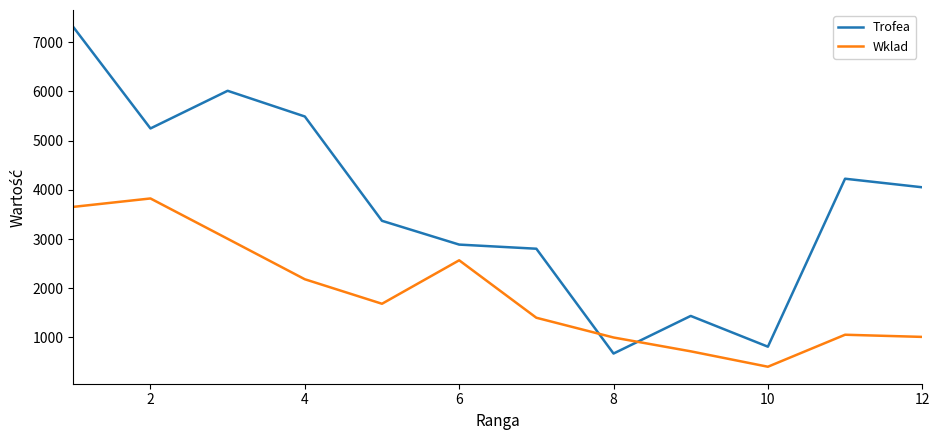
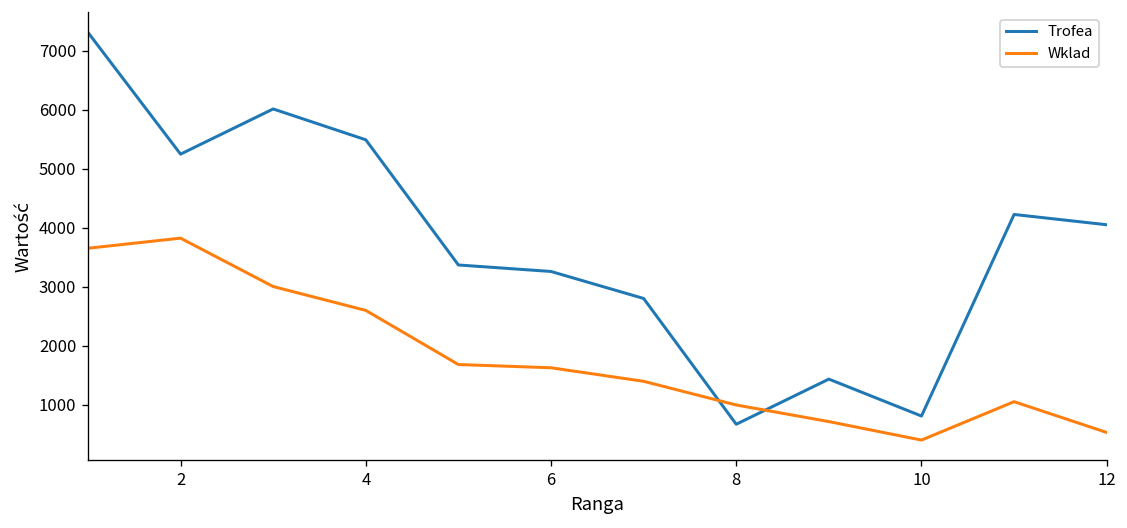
Wklad, 4: 2200 -> 2600
Trofea, 6: 2900 -> 3300
Wklad, 6: 2600 -> 1600
Wklad, 12: 1000 -> 500
